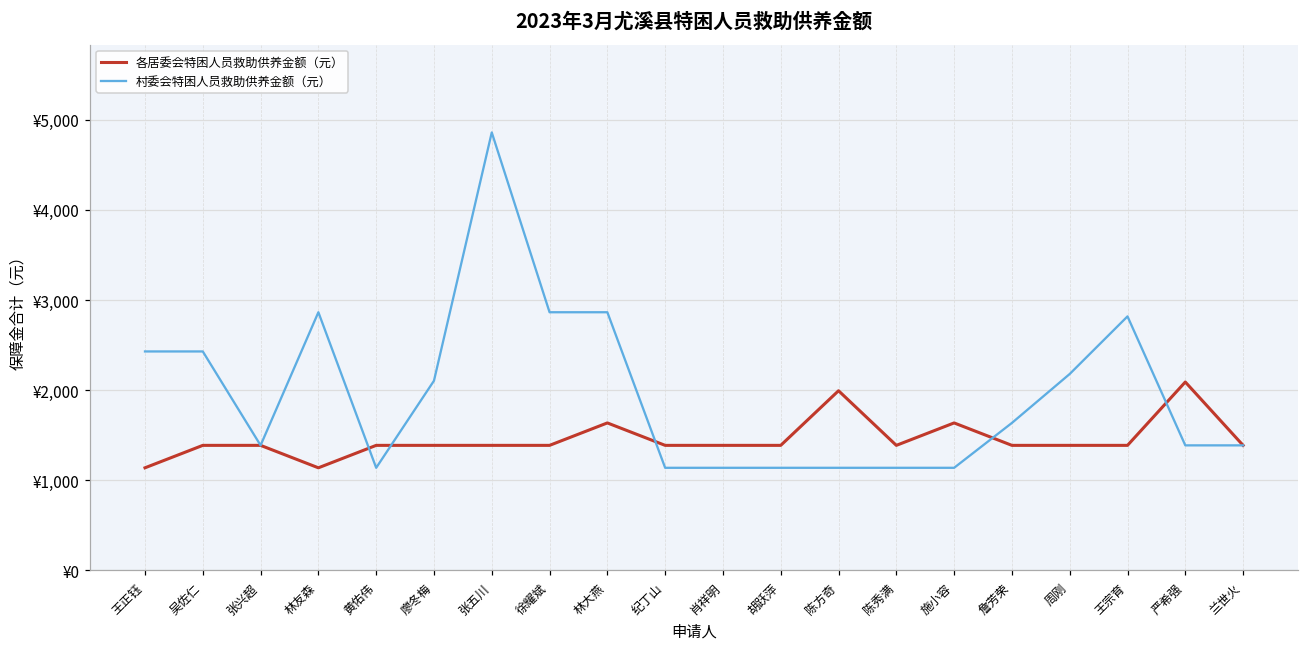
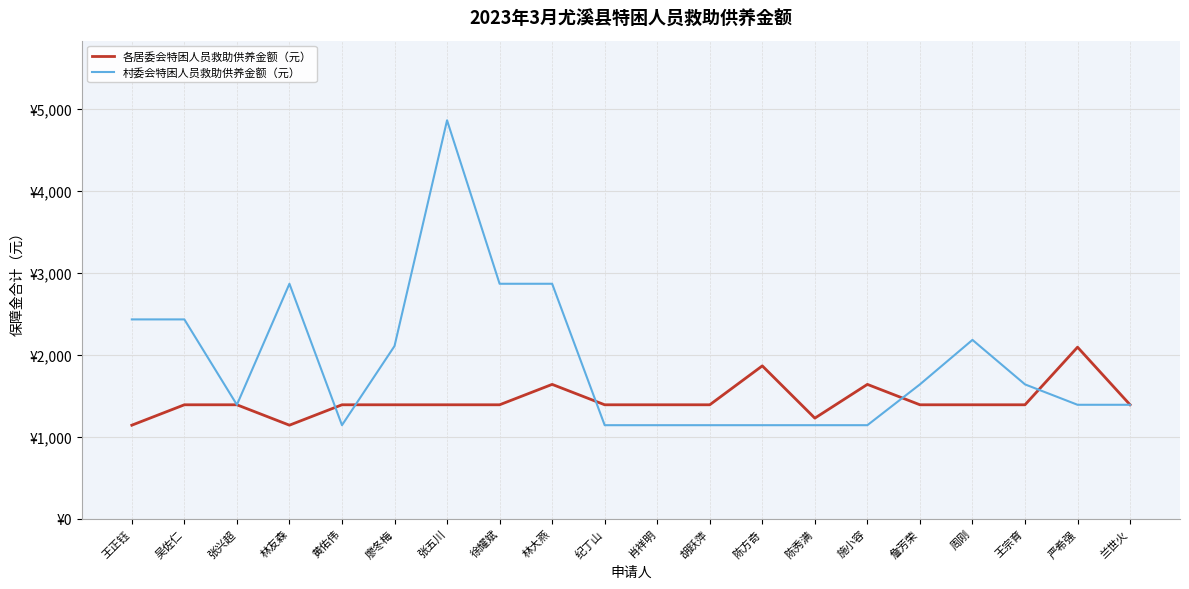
各居委会特困人员救助供养金额（元）, 陈方奇: ¥2,000 -> ¥1,900
各居委会特困人员救助供养金额（元）, 陈秀满: ¥1,400 -> ¥1,200
村委会特困人员救助供养金额（元）, 王宗育: ¥2,800 -> ¥1,600
